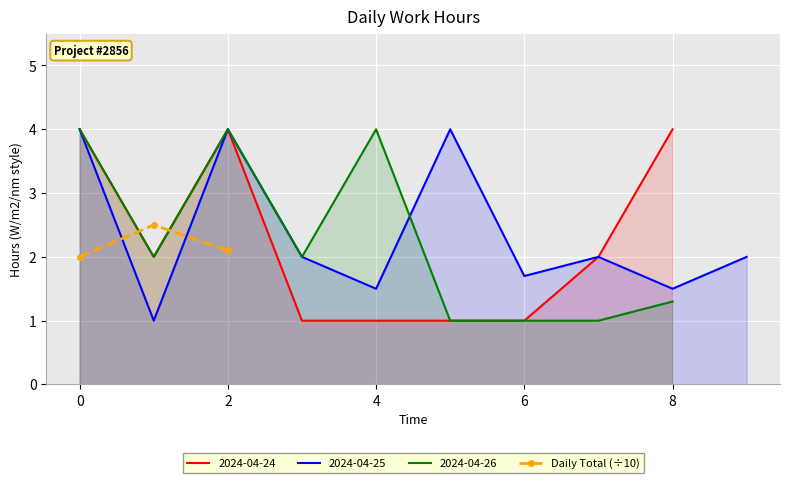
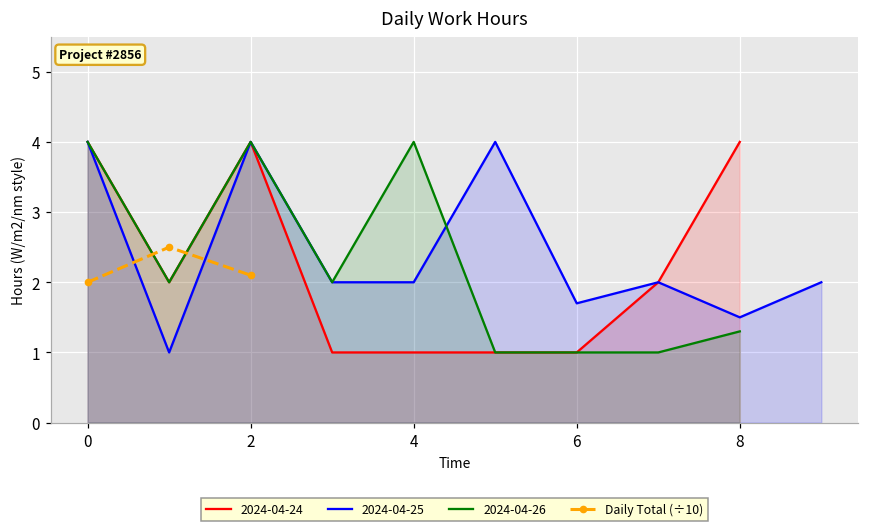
2024-04-25, 4: 1.5 -> 2.0
